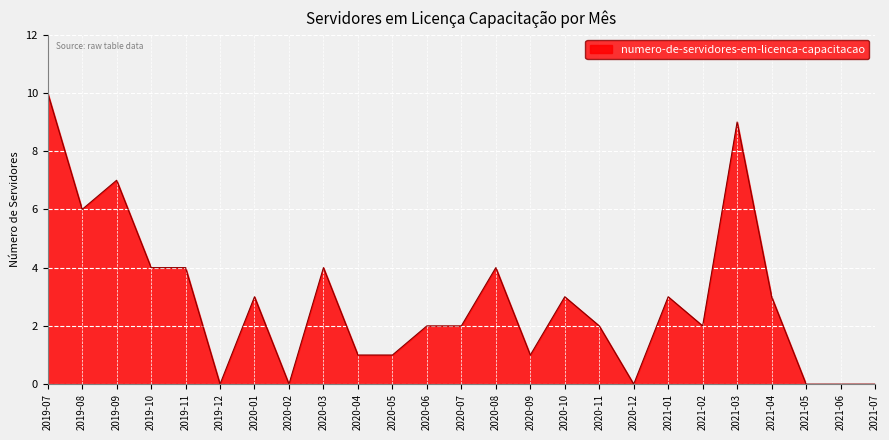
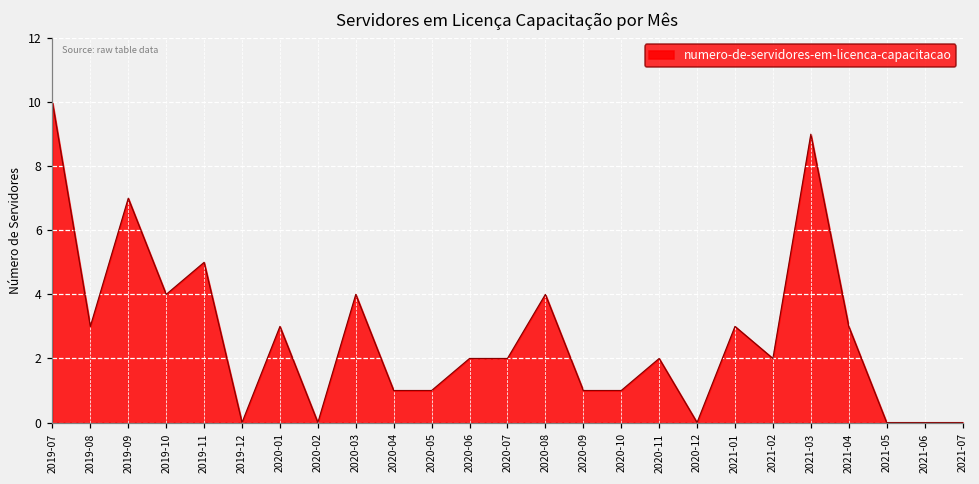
2019-08: 6 -> 3
2019-11: 4 -> 5
2020-10: 3 -> 1
